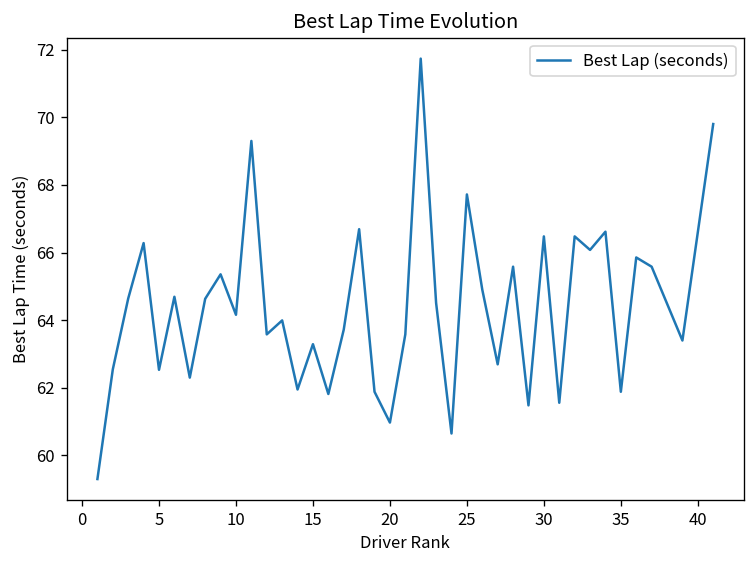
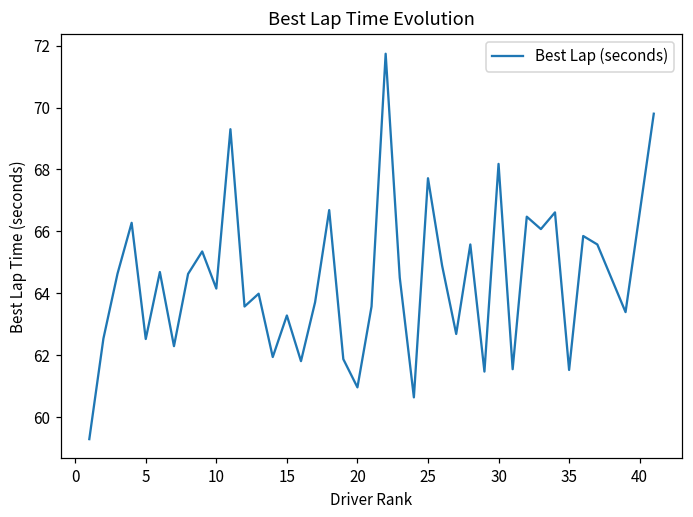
30: 66.5 -> 68.2
35: 61.9 -> 61.5
